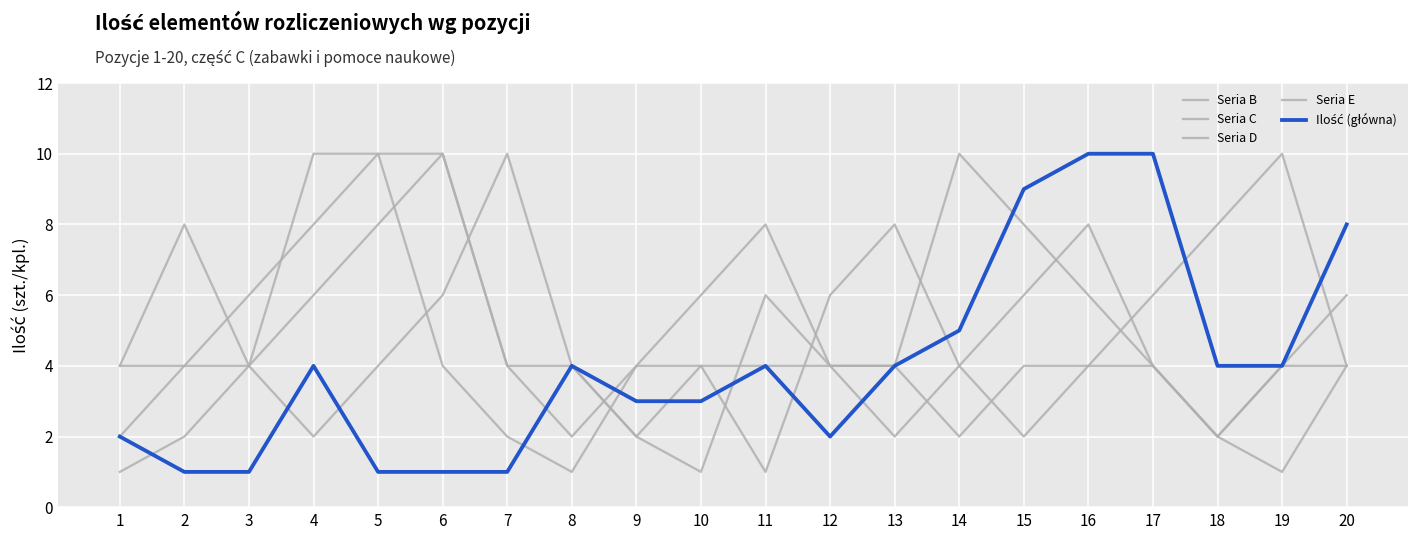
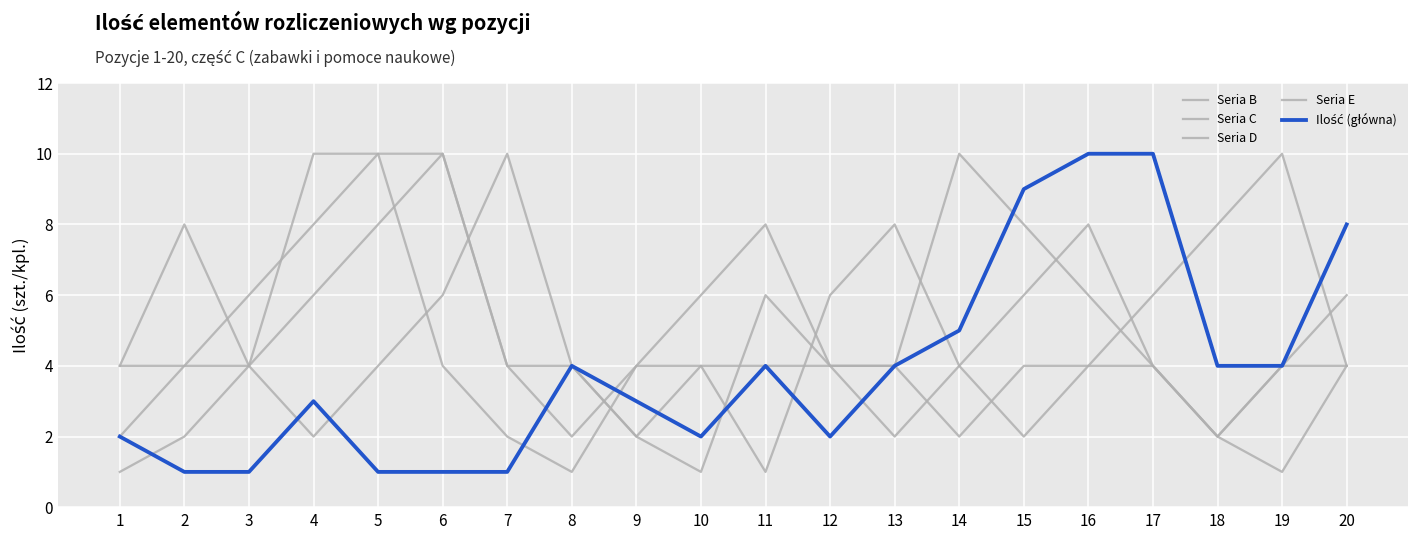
Ilość (główna), 4: 4 -> 3
Ilość (główna), 10: 3 -> 2
